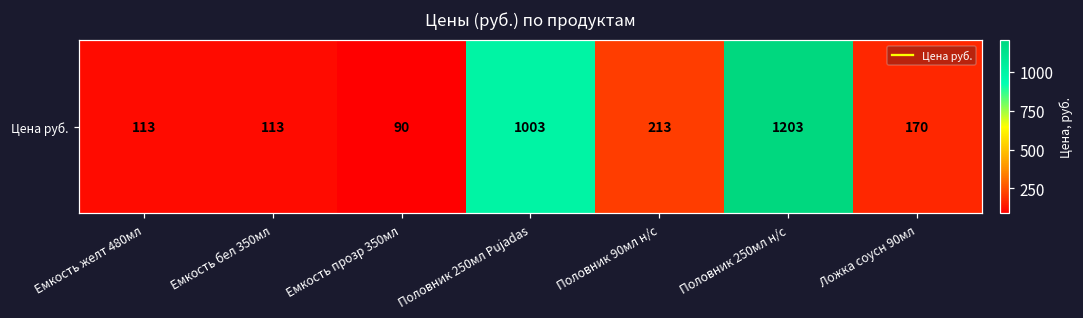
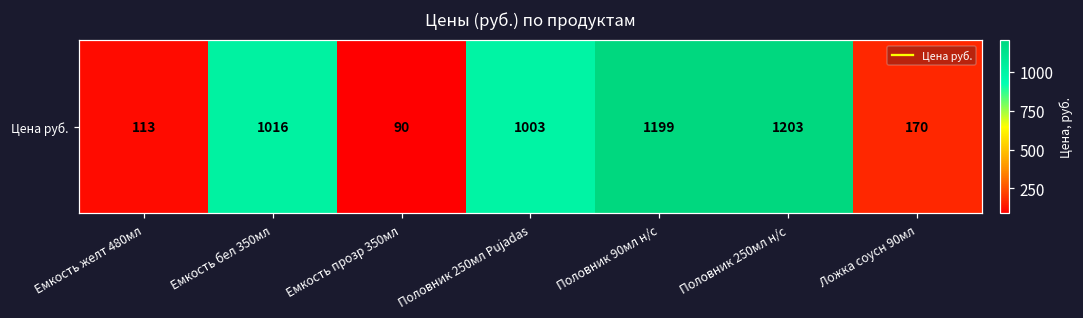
Цена руб., Емкость бел 350мл: 113 -> 1016
Цена руб., Половник 90мл н/с: 213 -> 1199
